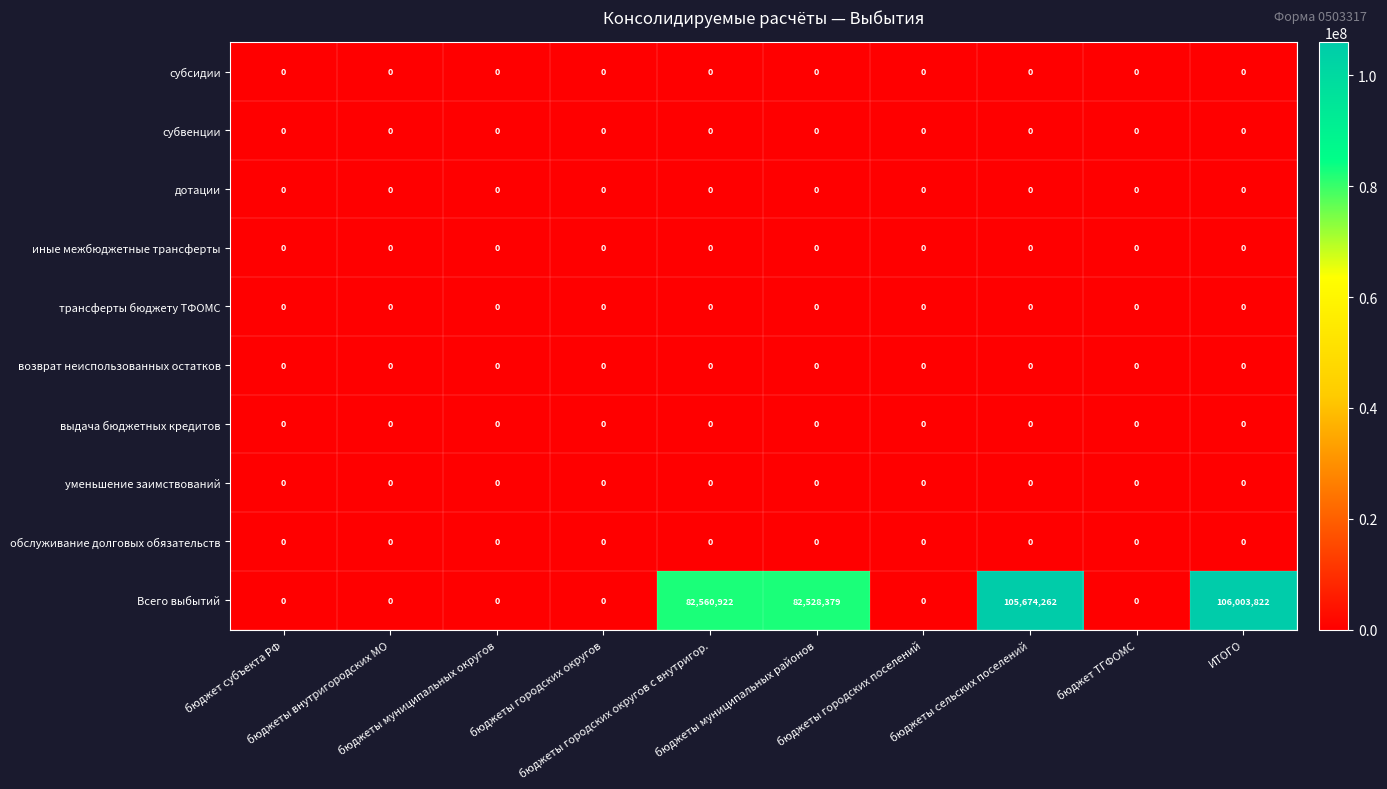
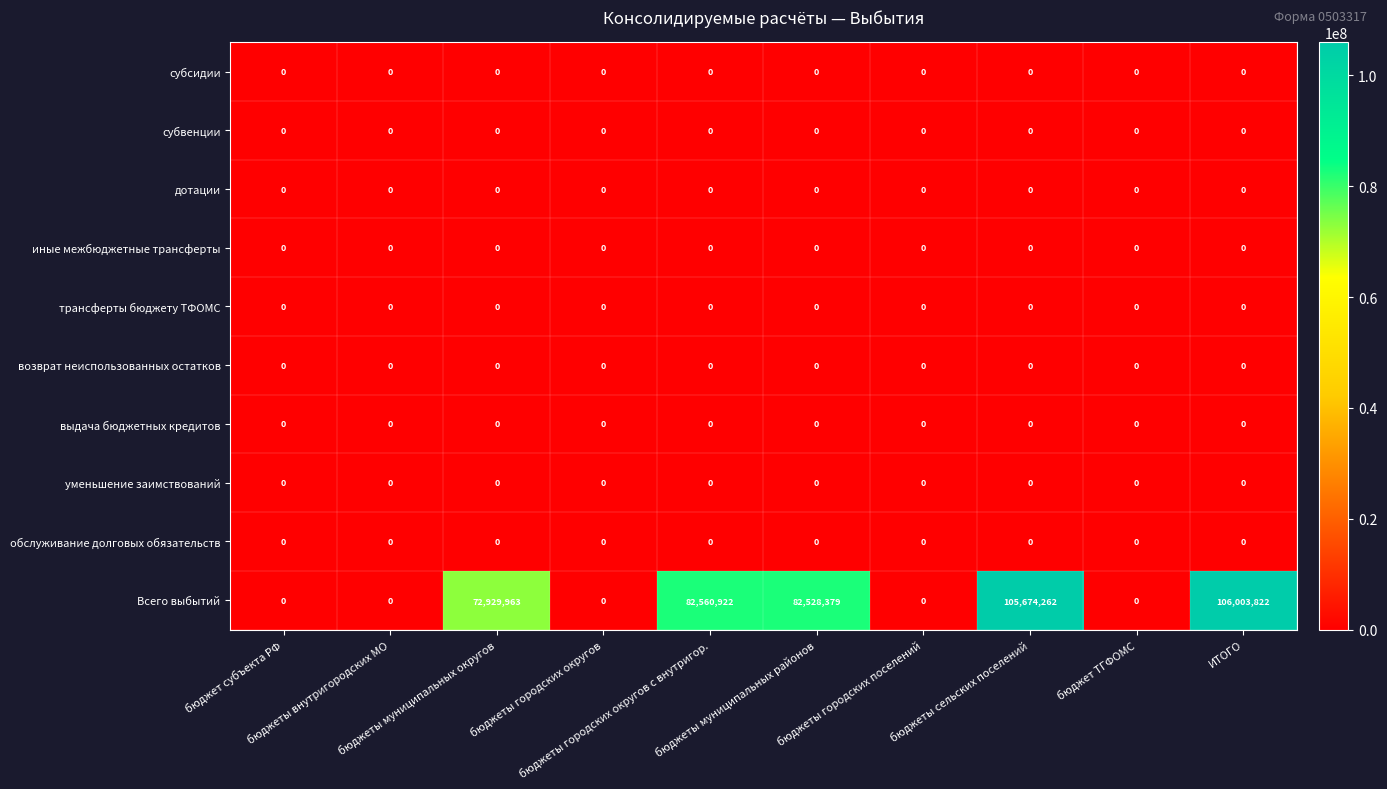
Всего выбытий, бюджеты муниципальных округов: 0 -> 72,929,963
